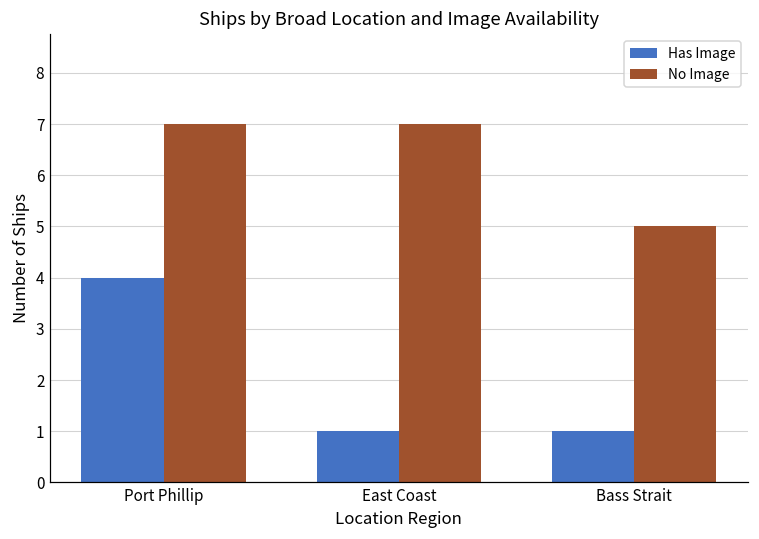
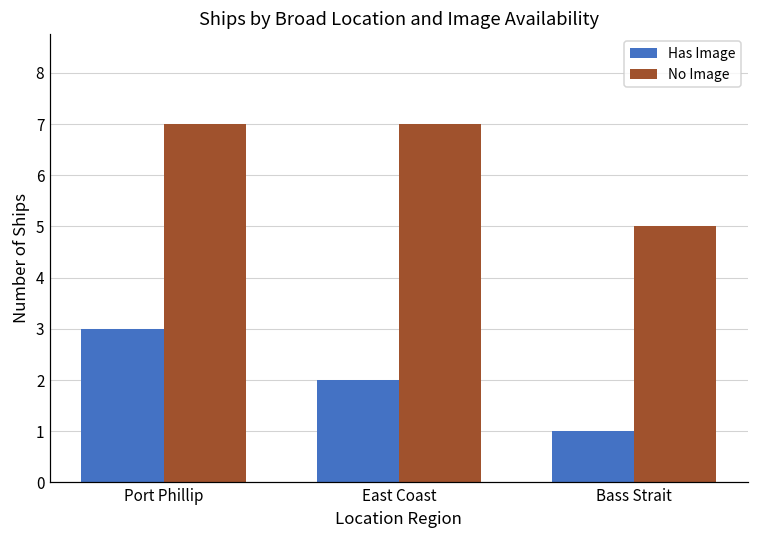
Has Image, Port Phillip: 4 -> 3
Has Image, East Coast: 1 -> 2
